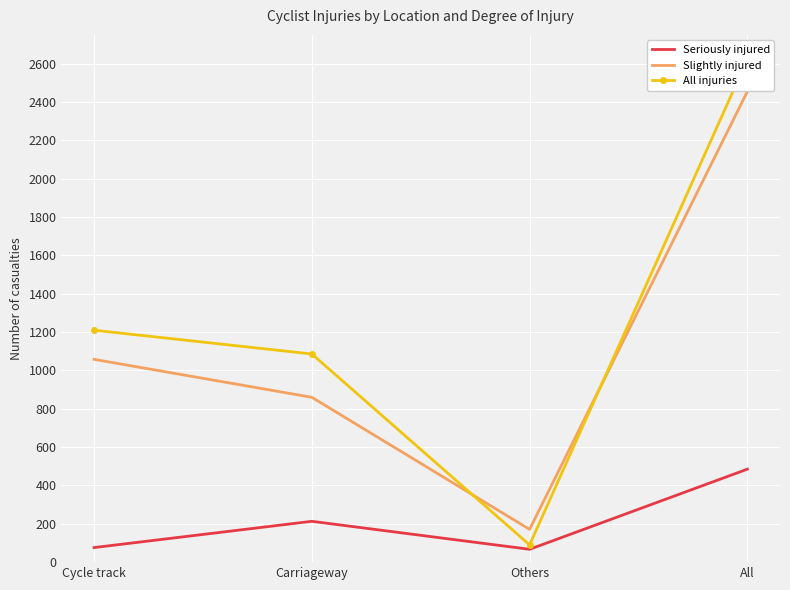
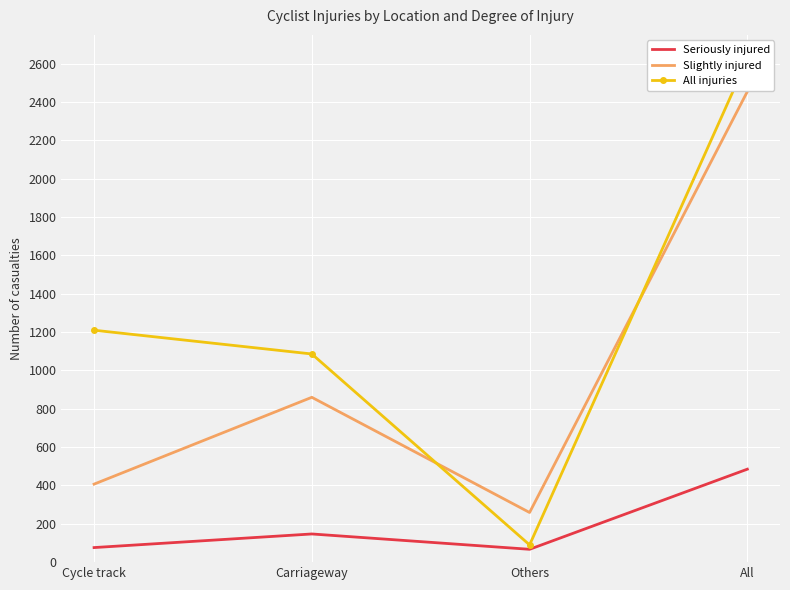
Slightly injured, Cycle track: 1060 -> 410
Seriously injured, Carriageway: 210 -> 150
Slightly injured, Others: 170 -> 260
